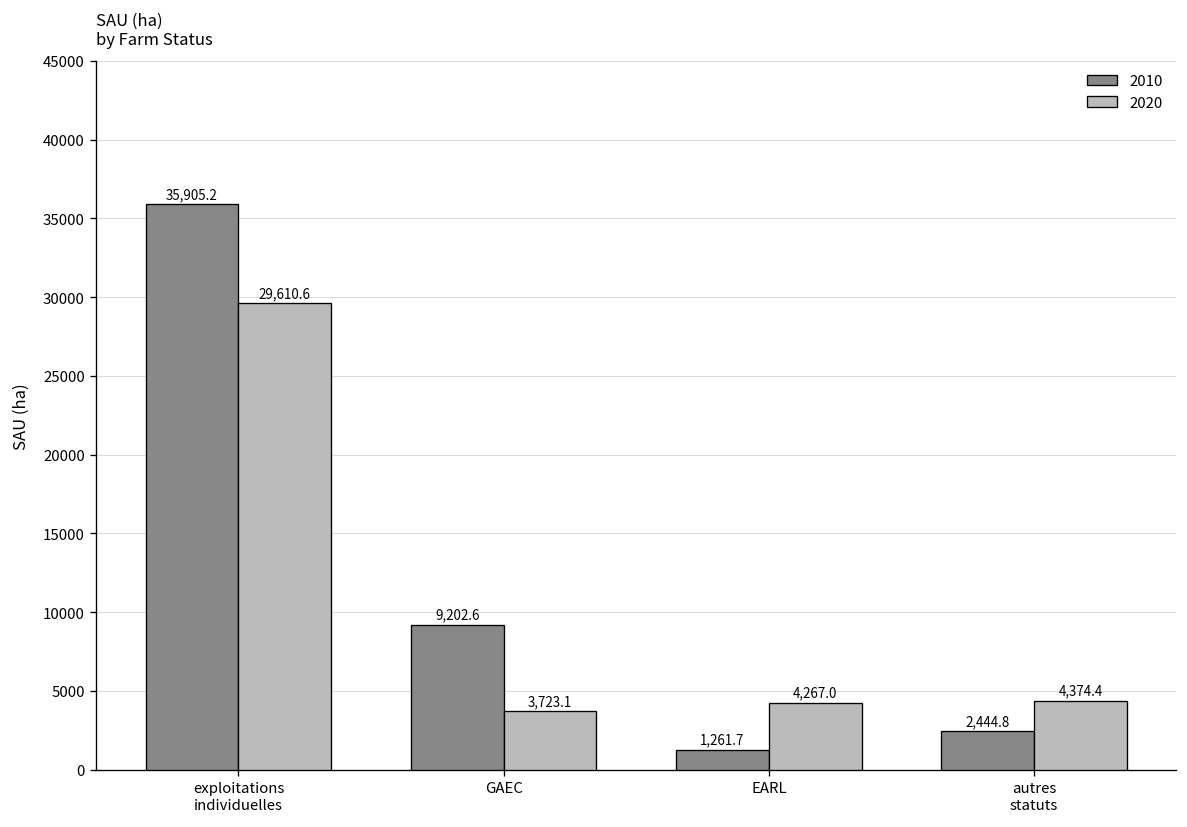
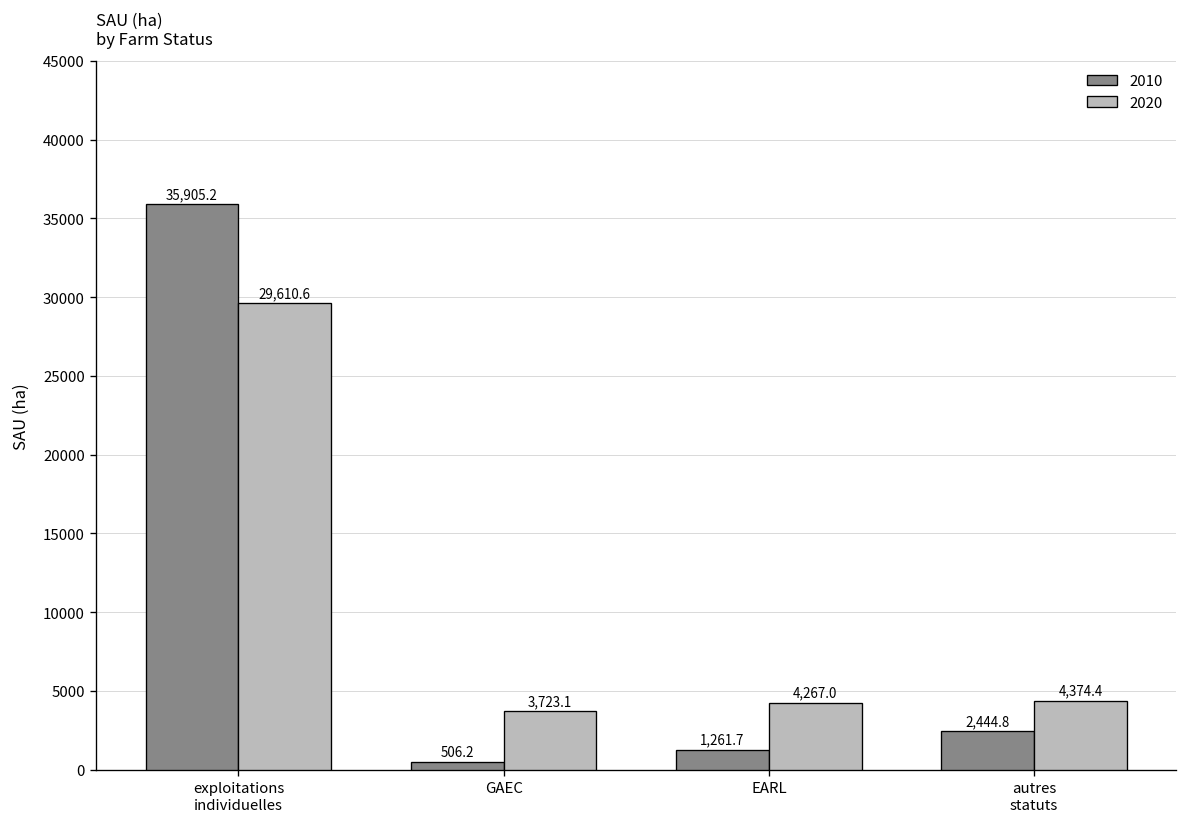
2010, GAEC: 9,202.6 -> 506.2
